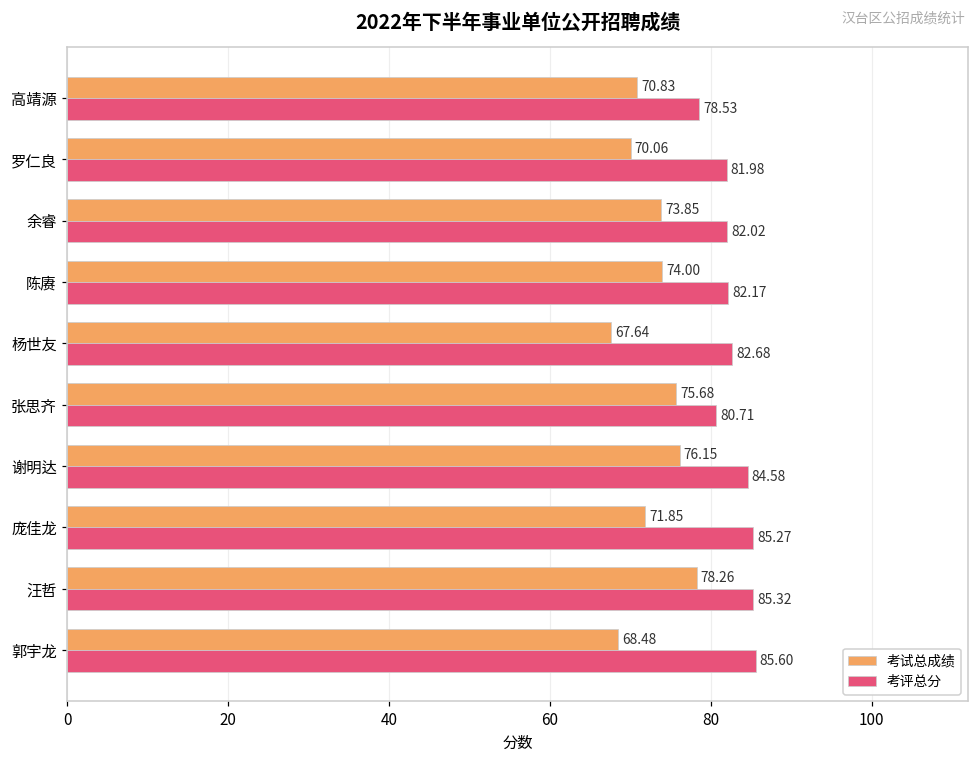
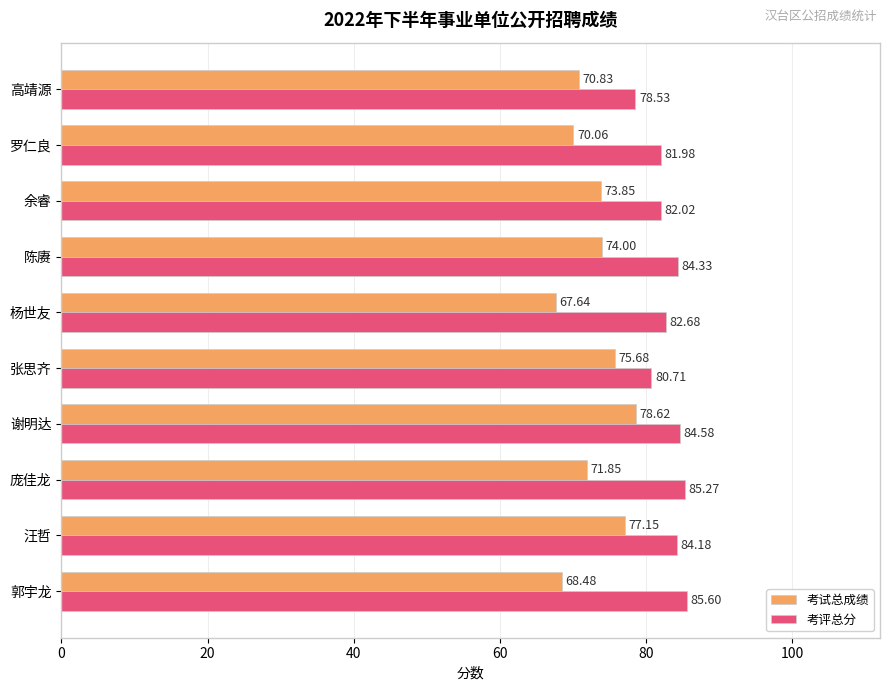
考评总分, 陈赓: 82.17 -> 84.33
考试总成绩, 谢明达: 76.15 -> 78.62
考试总成绩, 汪哲: 78.26 -> 77.15
考评总分, 汪哲: 85.32 -> 84.18
